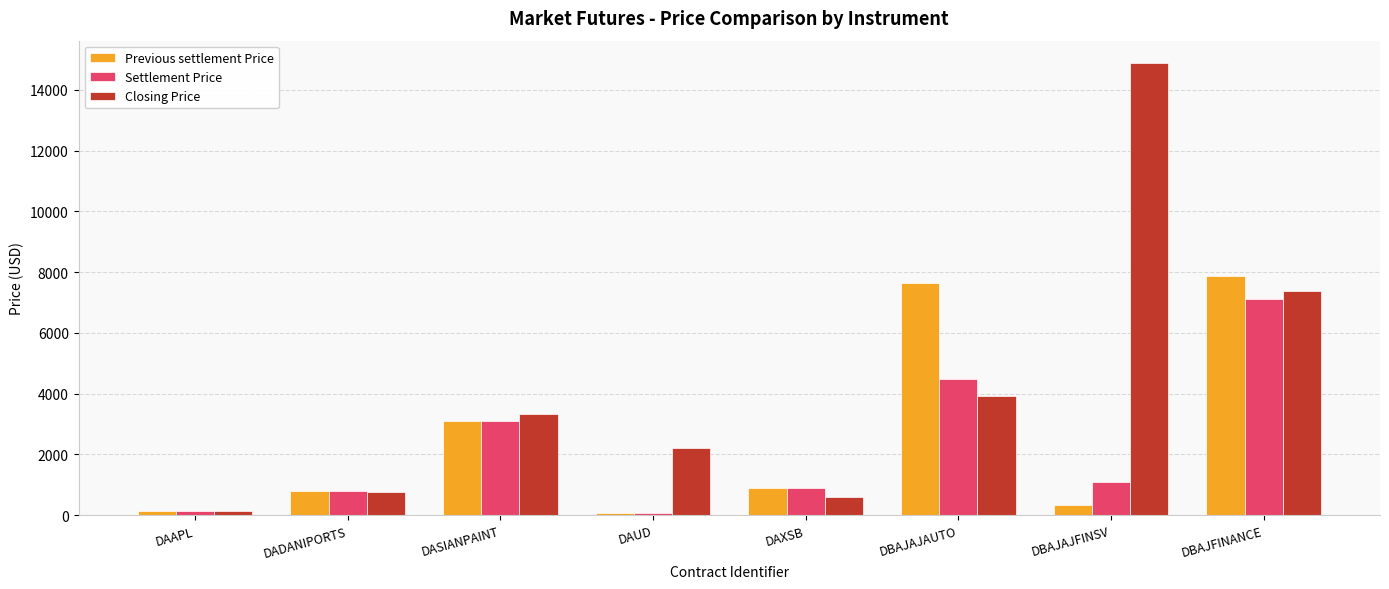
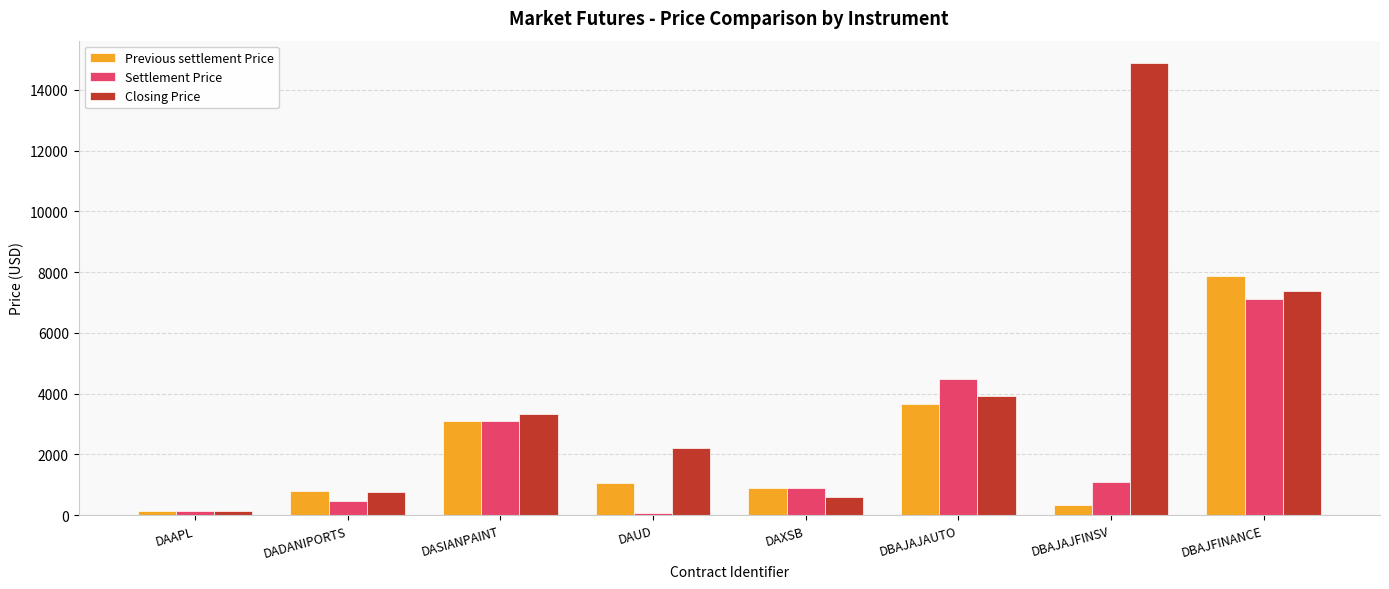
Settlement Price, DADANIPORTS: 800 -> 500
Previous settlement Price, DAUD: 100 -> 1100
Previous settlement Price, DBAJAJAUTO: 7600 -> 3700
